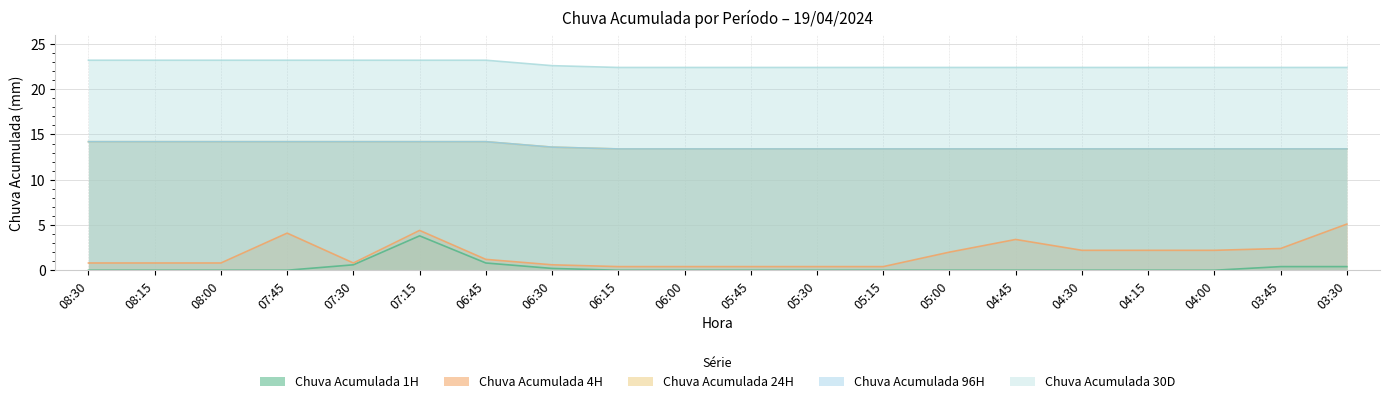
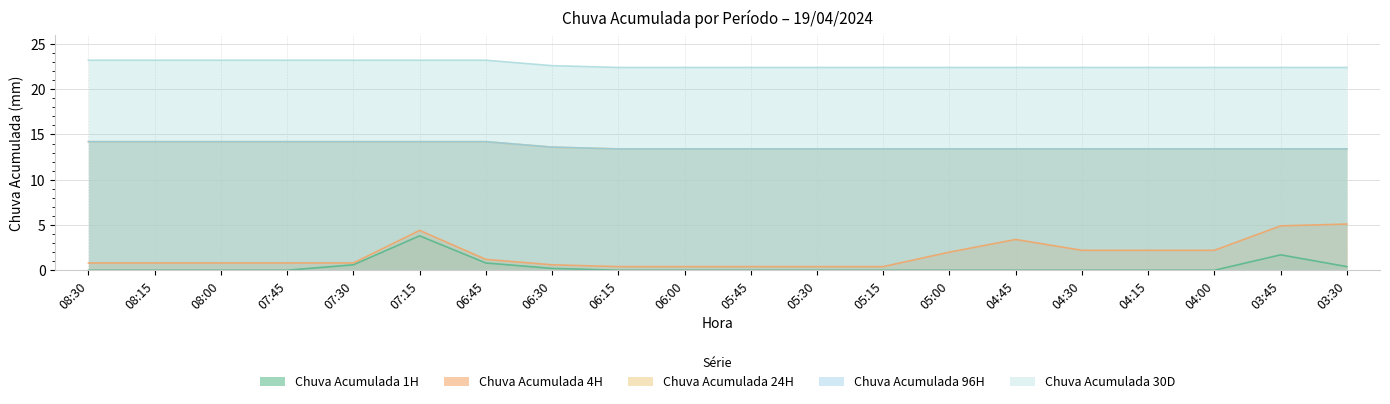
Chuva Acumulada 4H, 07:45: 4 -> 1
Chuva Acumulada 1H, 03:45: 0 -> 2
Chuva Acumulada 4H, 03:45: 2 -> 5
